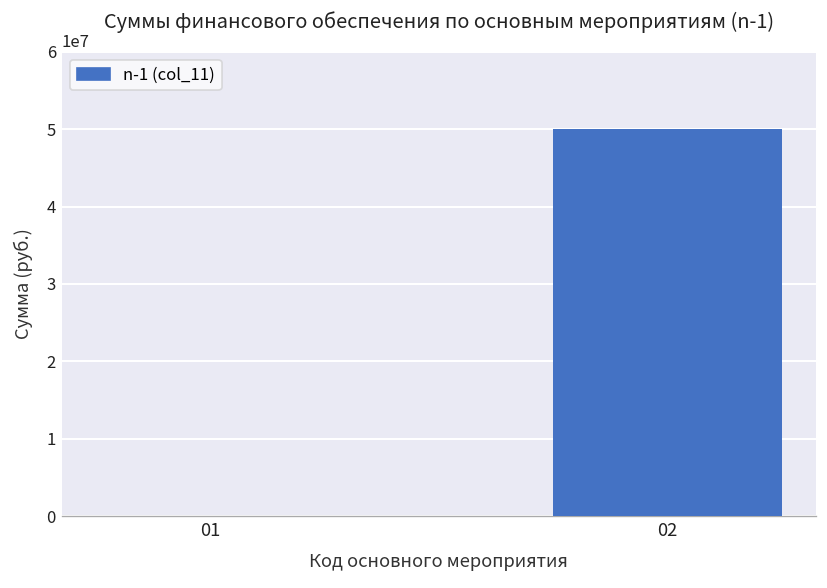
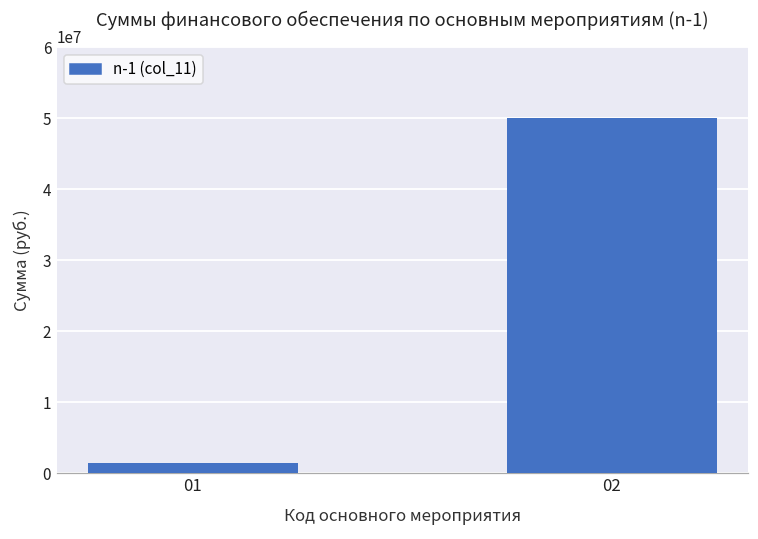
01: 0 -> 1000000
